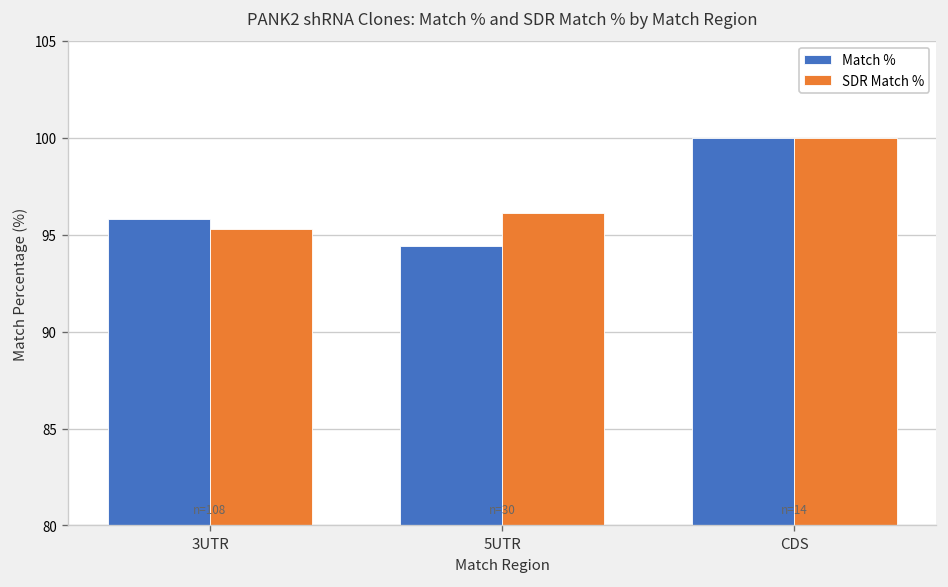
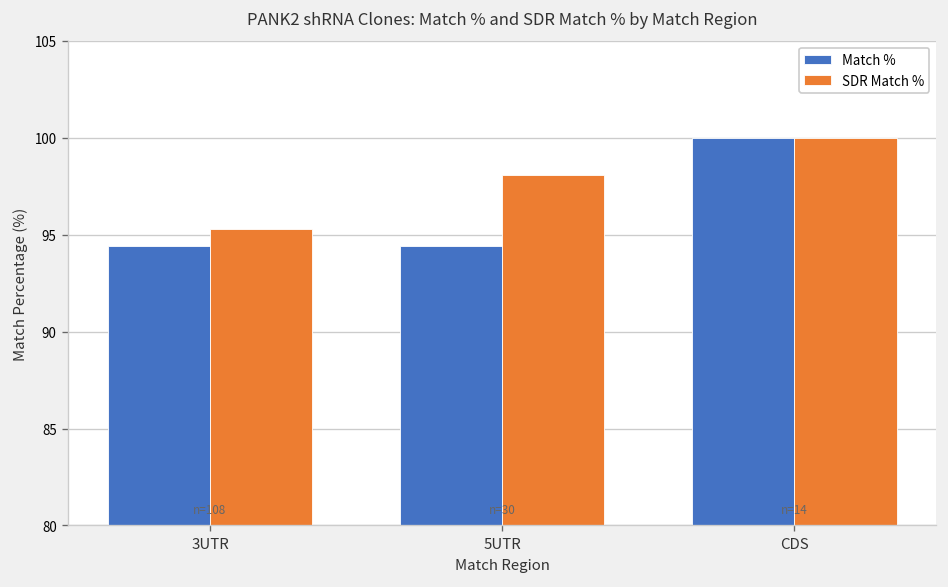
Match %, 3UTR: 95.8 -> 94.4
SDR Match %, 5UTR: 96.1 -> 98.1
